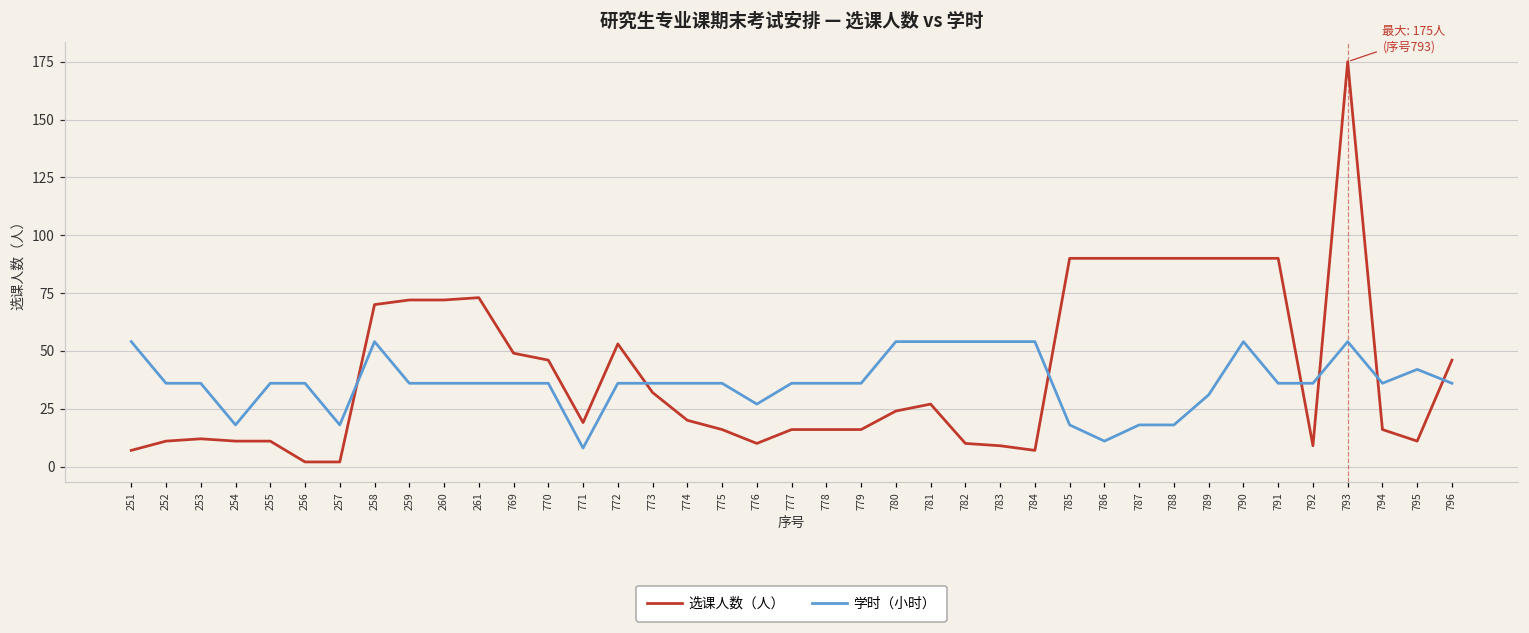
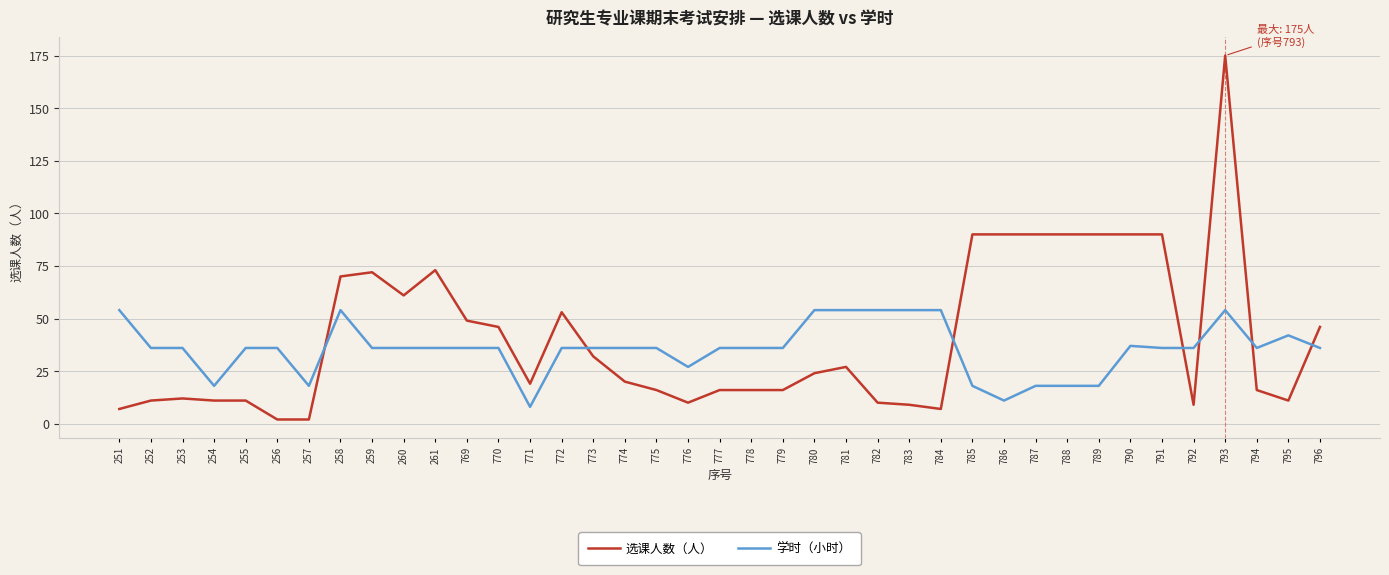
选课人数（人）, 260: 72 -> 61
学时（小时）, 789: 31 -> 18
学时（小时）, 790: 54 -> 37
